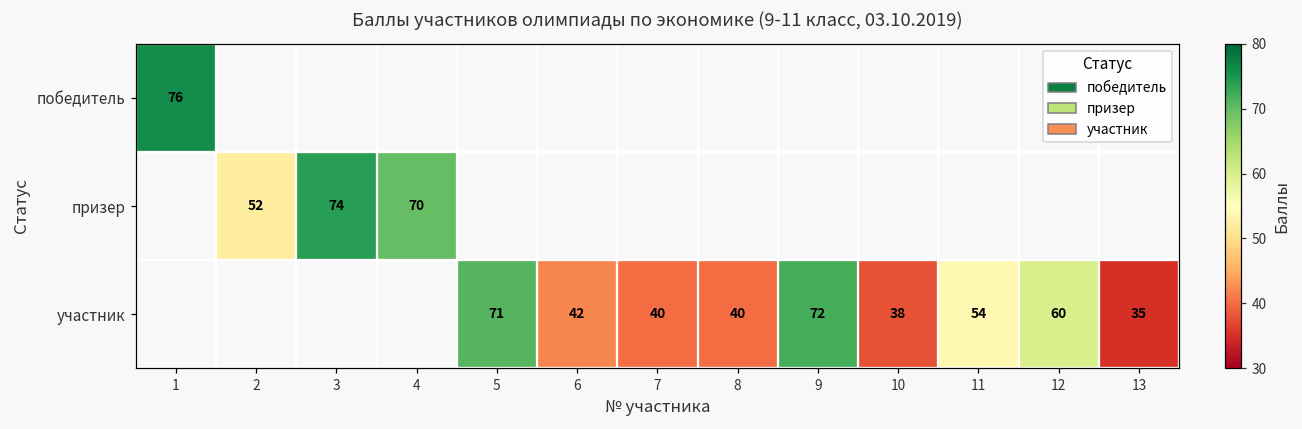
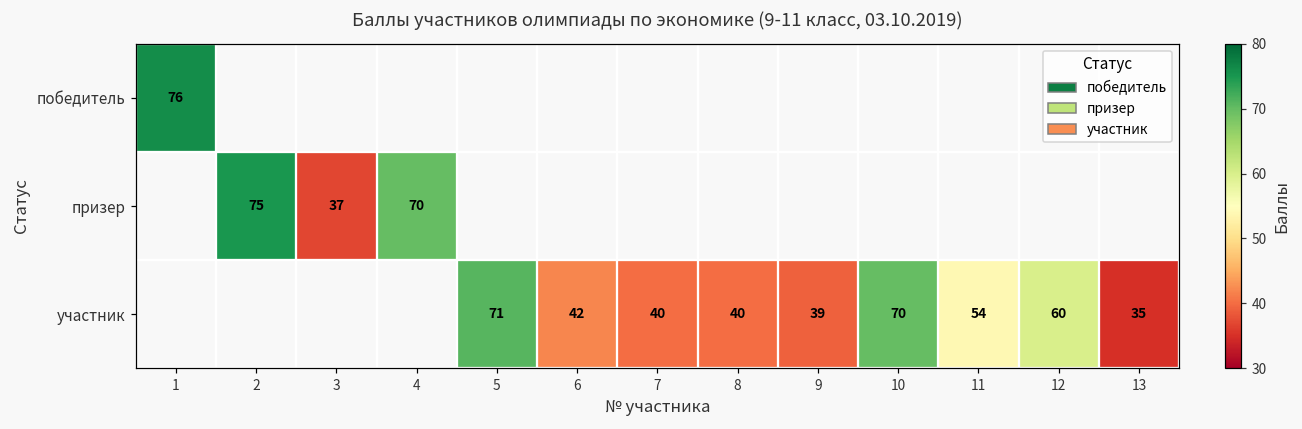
призер, 2: 52 -> 75
призер, 3: 74 -> 37
участник, 9: 72 -> 39
участник, 10: 38 -> 70
